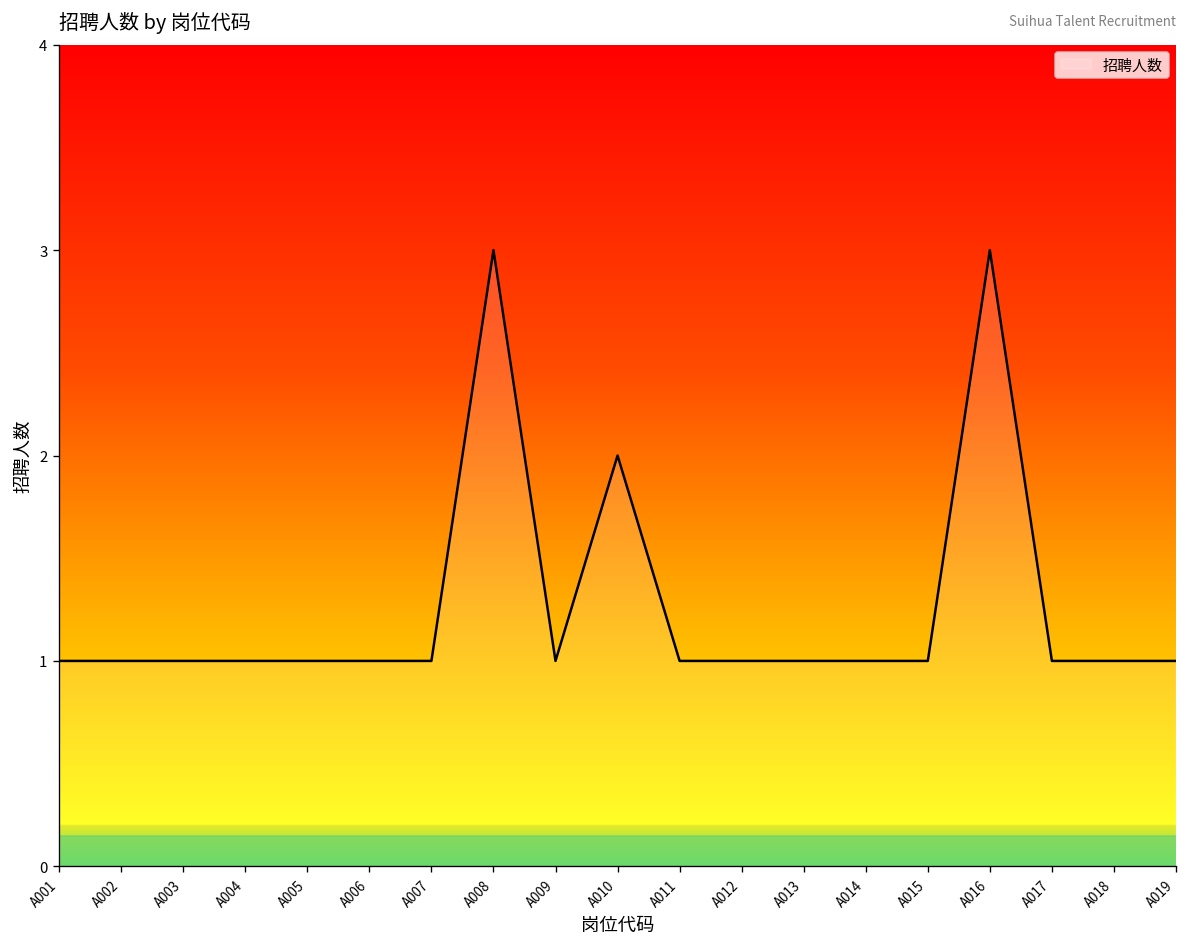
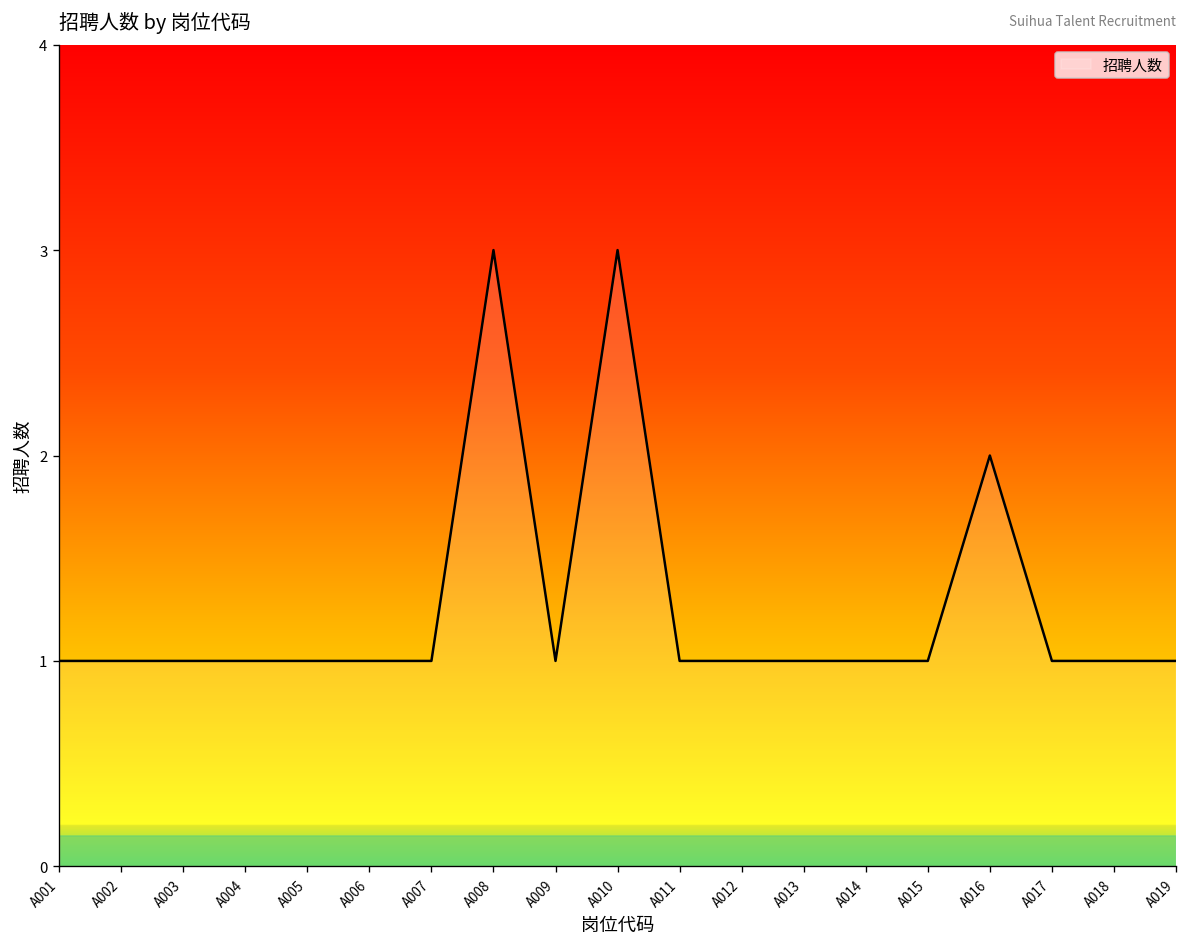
A010: 2 -> 3
A016: 3 -> 2
